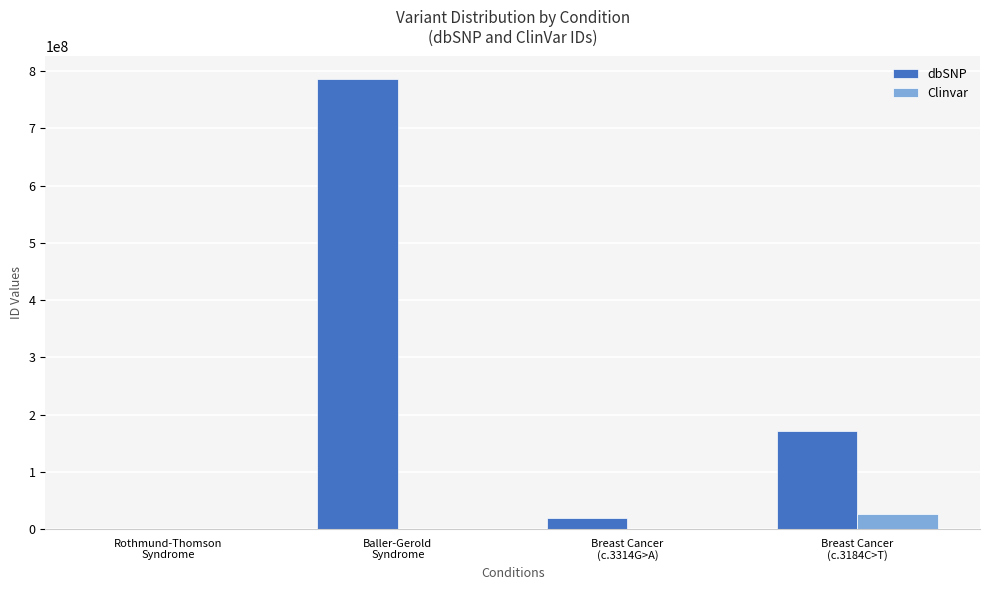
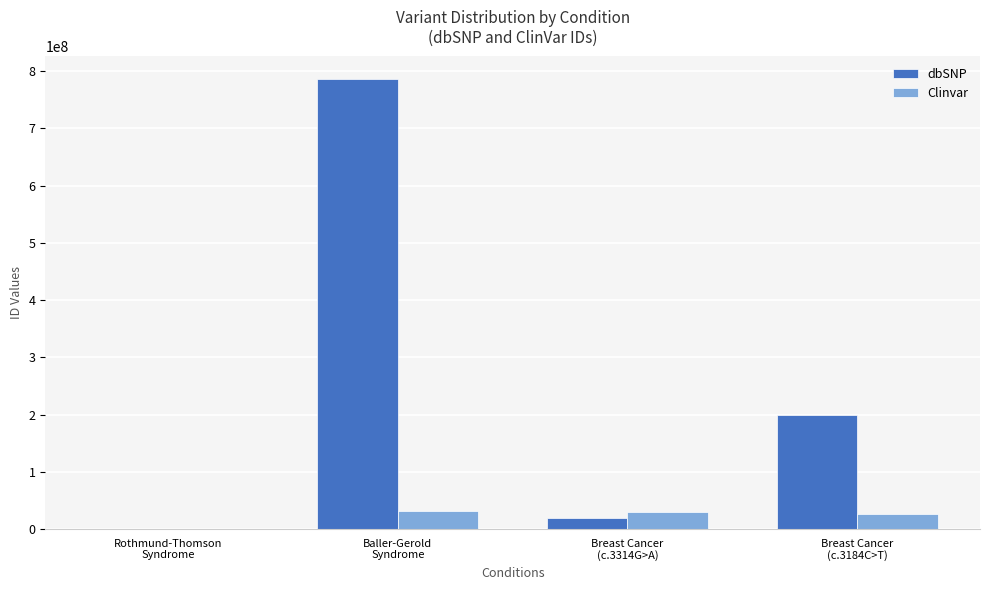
Clinvar, Baller-Gerold Syndrome: 0 -> 30000000
Clinvar, Breast Cancer (c.3314G>A): 0 -> 30000000
dbSNP, Breast Cancer (c.3184C>T): 170000000 -> 200000000
